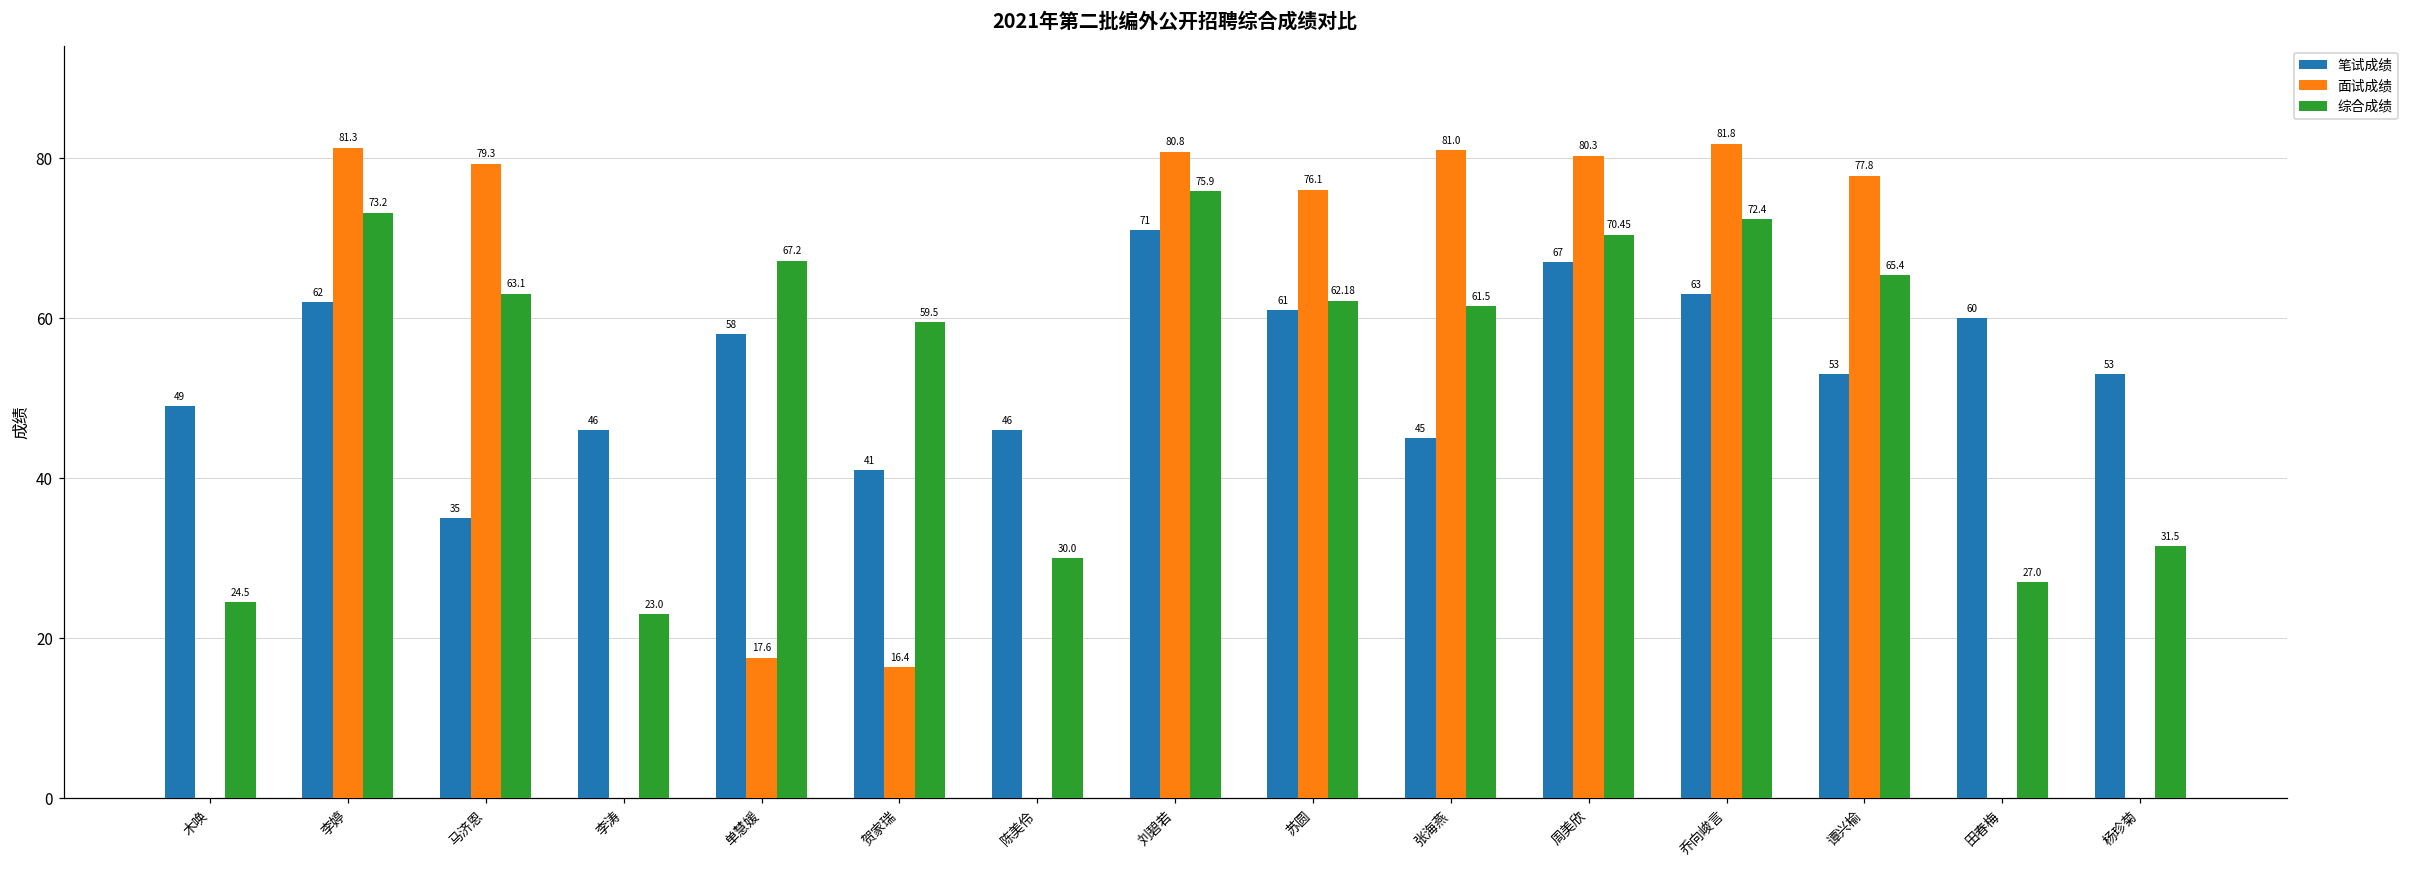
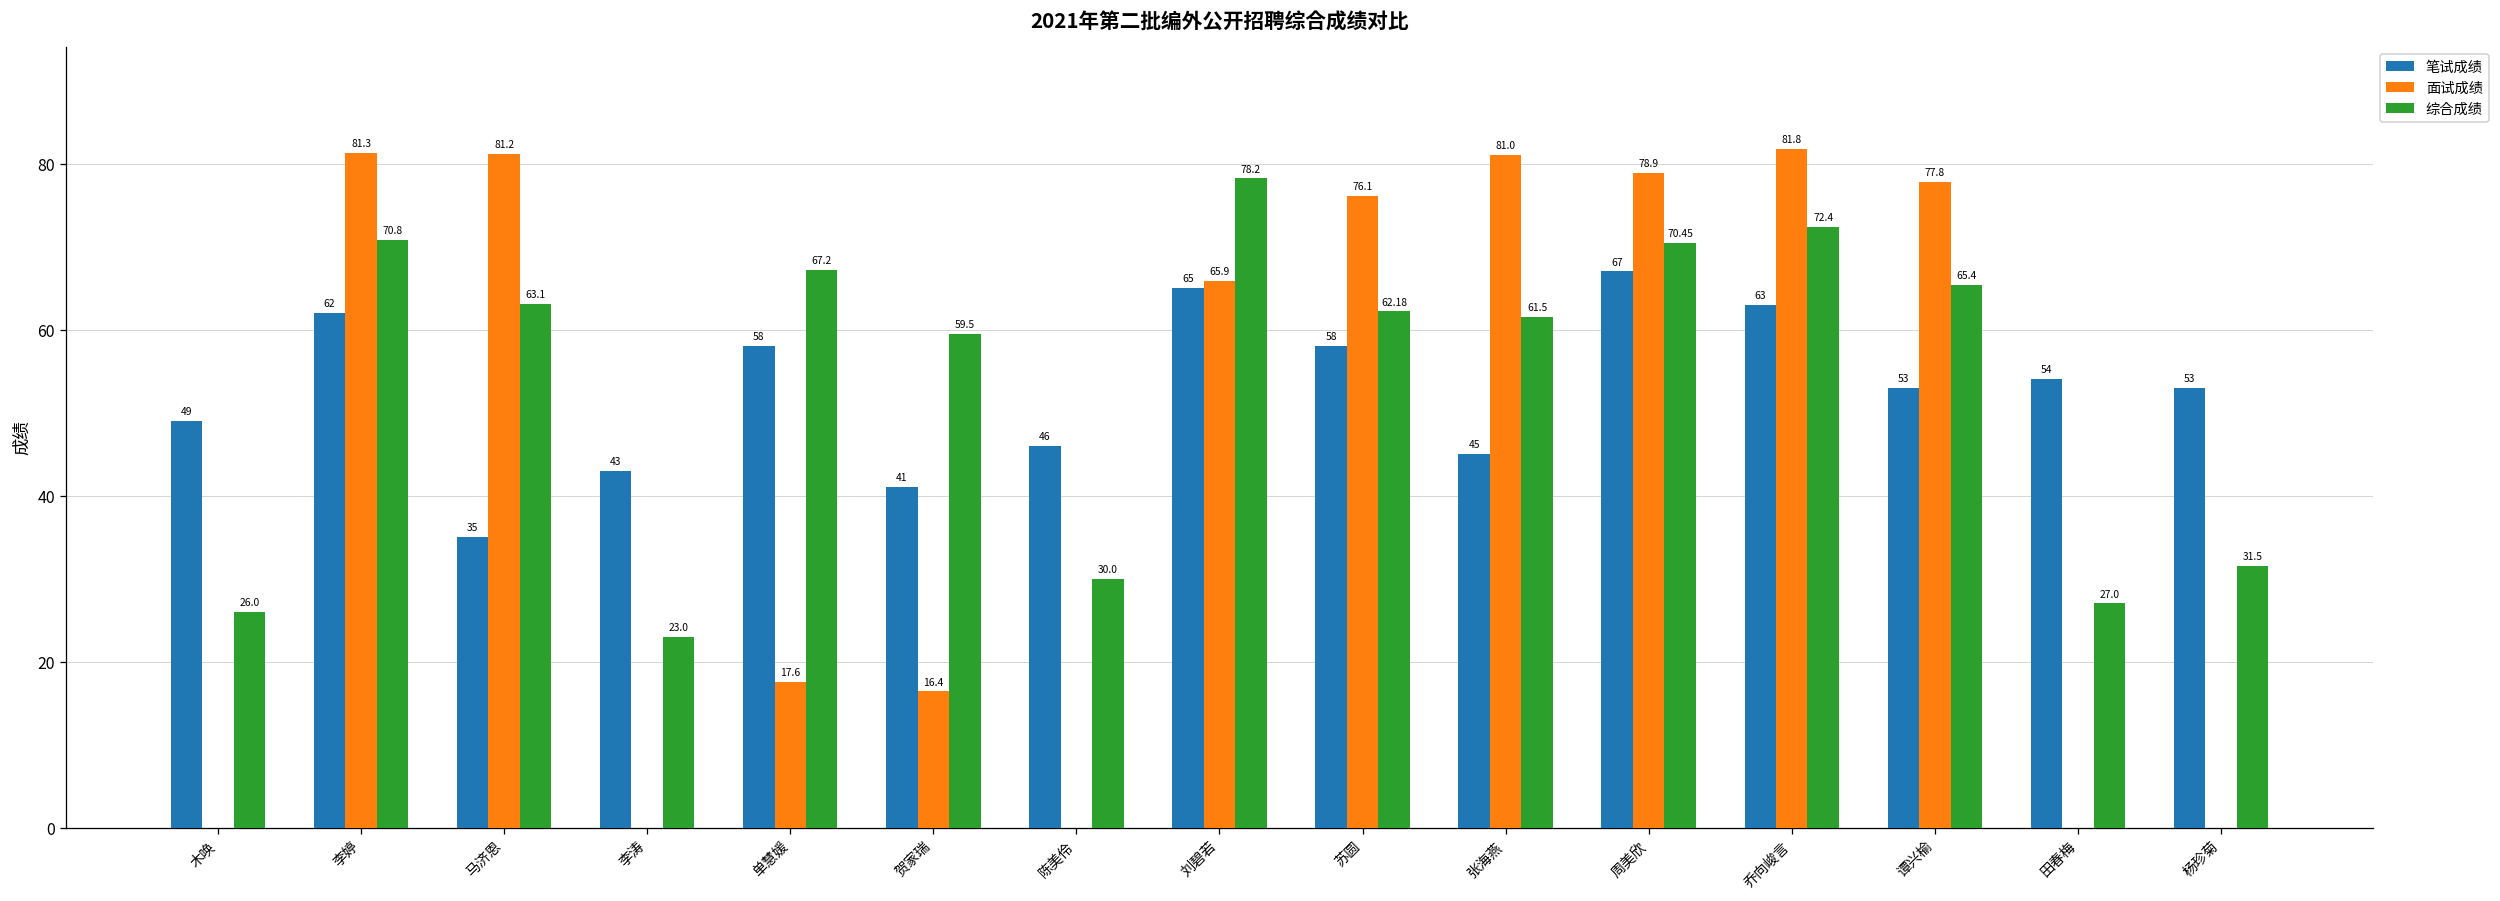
综合成绩, 木唤: 24.5 -> 26.0
综合成绩, 李婷: 73.2 -> 70.8
面试成绩, 马济恩: 79.3 -> 81.2
笔试成绩, 李涛: 46 -> 43
笔试成绩, 刘碧若: 71 -> 65
面试成绩, 刘碧若: 80.8 -> 65.9
综合成绩, 刘碧若: 75.9 -> 78.2
笔试成绩, 苏圆: 61 -> 58
面试成绩, 周美欣: 80.3 -> 78.9
笔试成绩, 田春梅: 60 -> 54
